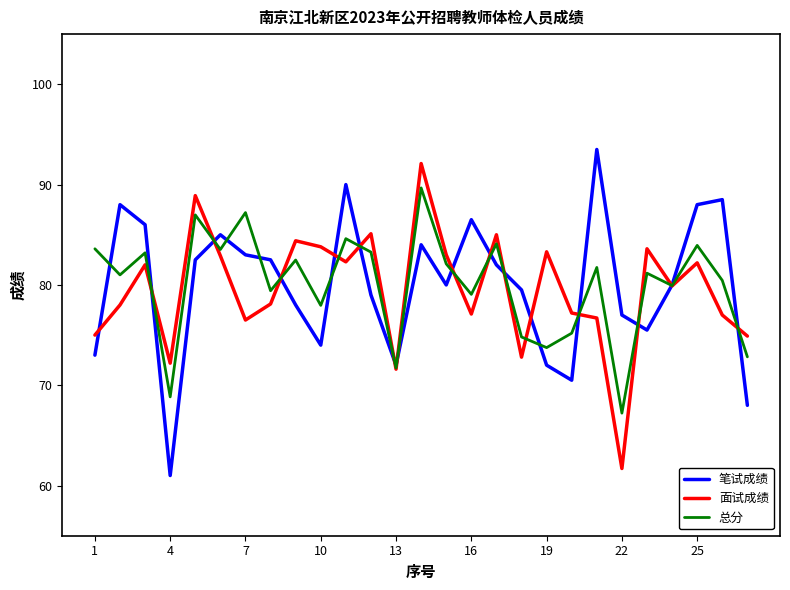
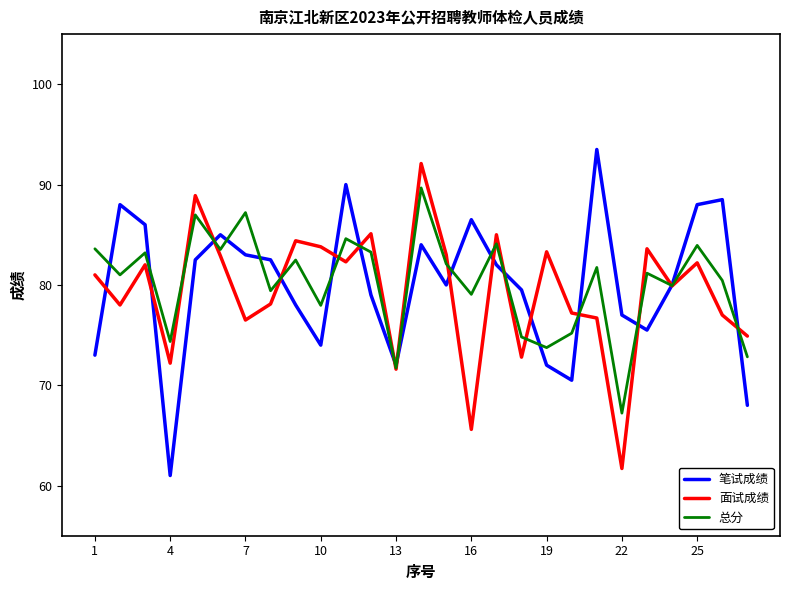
面试成绩, 1: 75 -> 81
总分, 4: 68.8 -> 74.4
面试成绩, 16: 77.1 -> 65.6
